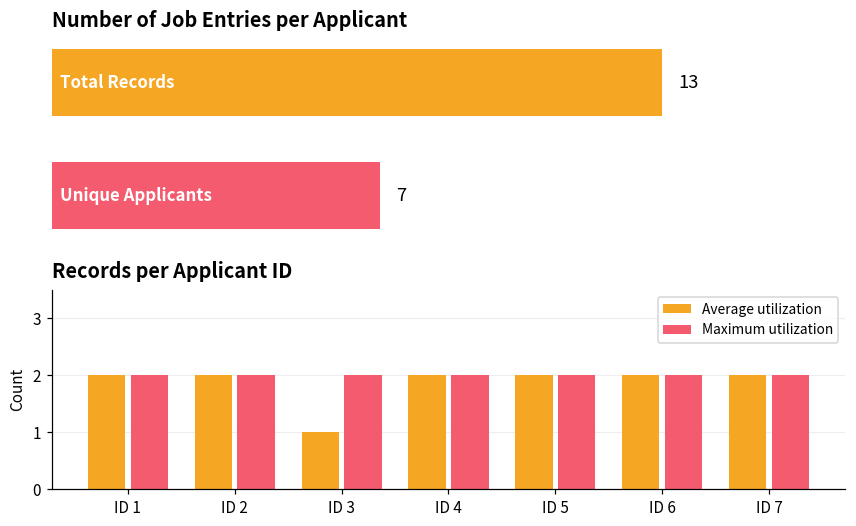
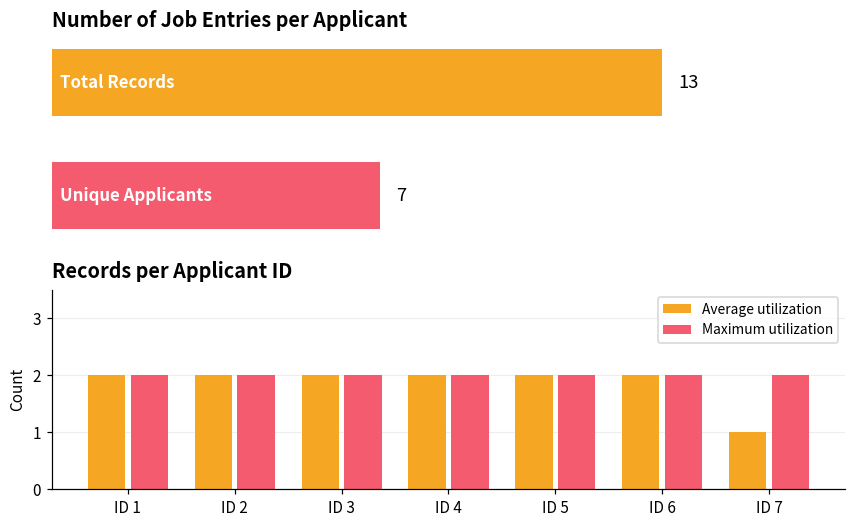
Records per Applicant ID, Average utilization, ID 3: 1 -> 2
Records per Applicant ID, Average utilization, ID 7: 2 -> 1
